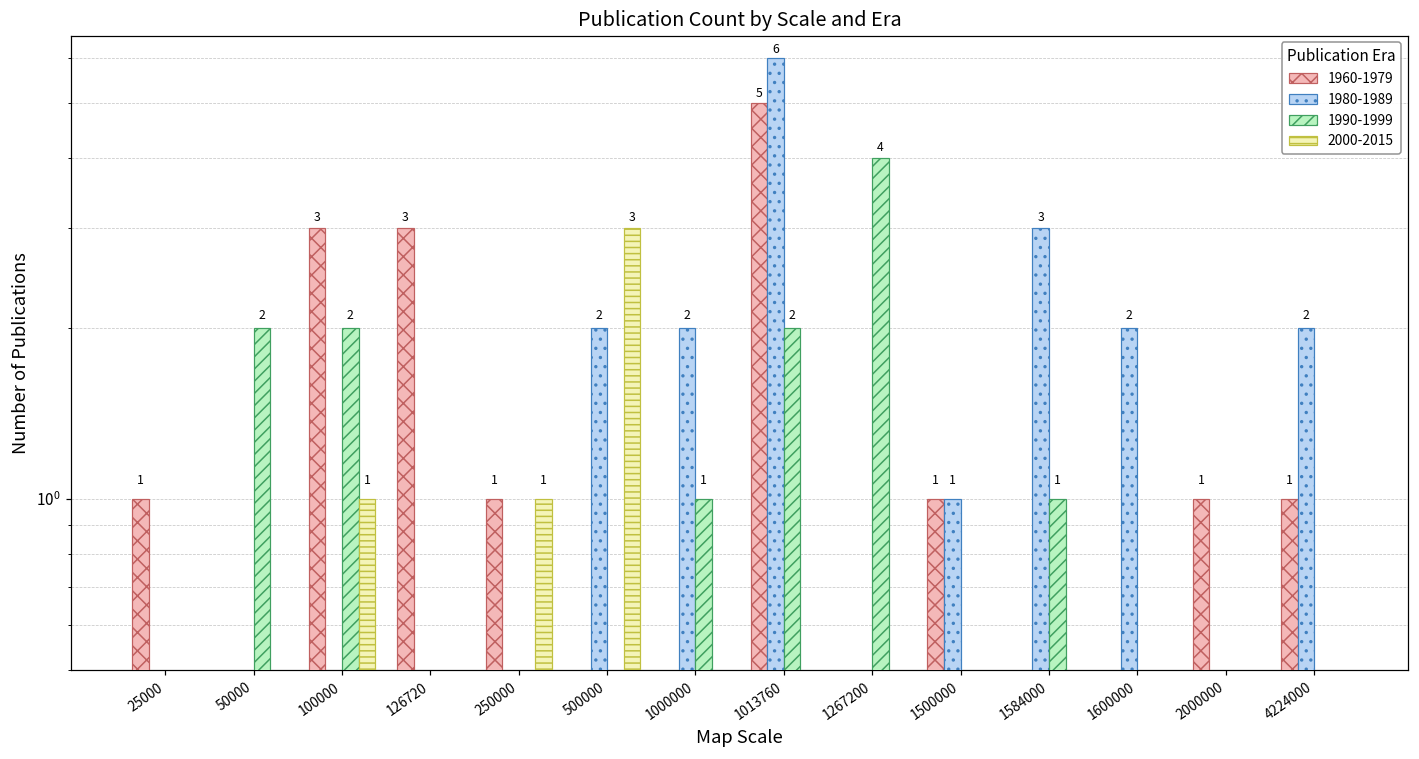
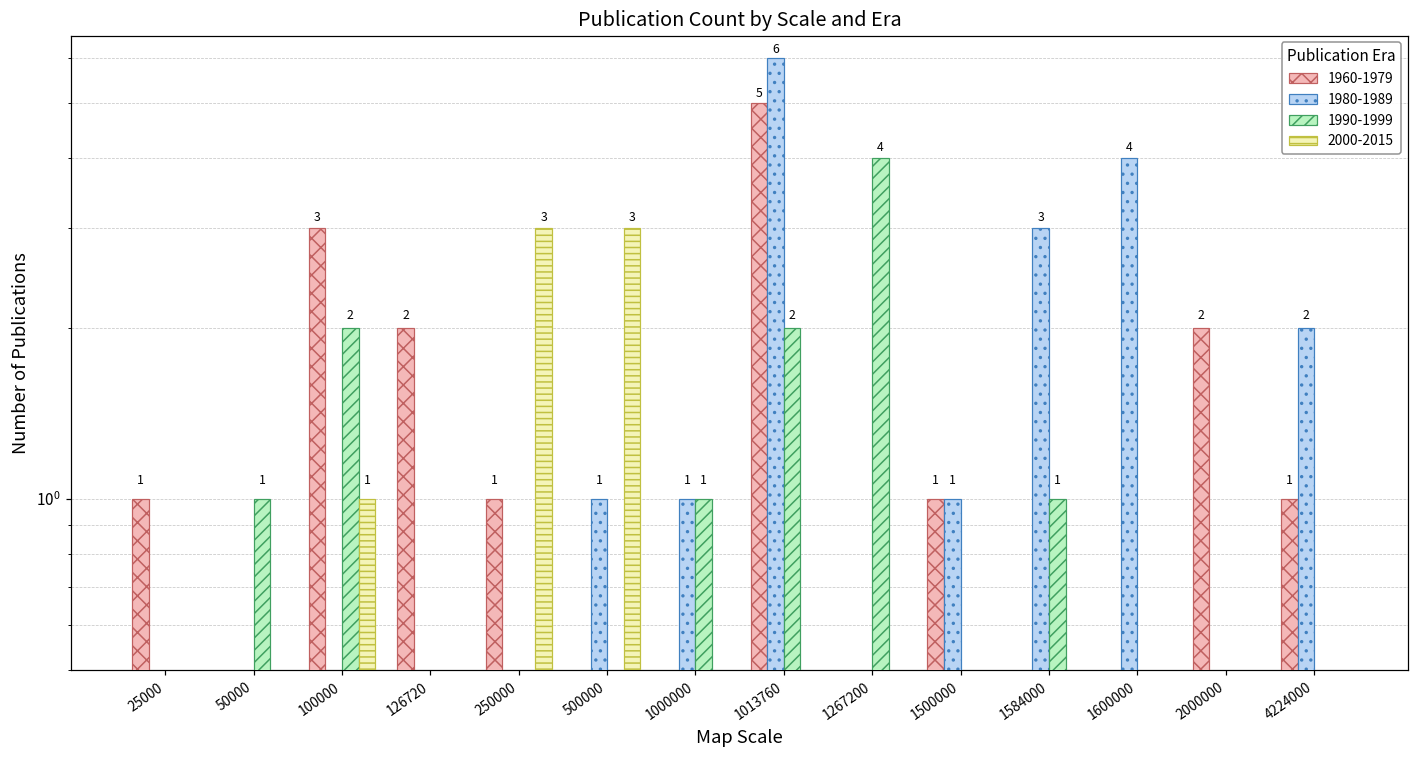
1990-1999, 50000: 2 -> 1
1960-1979, 126720: 3 -> 2
2000-2015, 250000: 1 -> 3
1980-1989, 500000: 2 -> 1
1980-1989, 1000000: 2 -> 1
1980-1989, 1600000: 2 -> 4
1960-1979, 2000000: 1 -> 2
